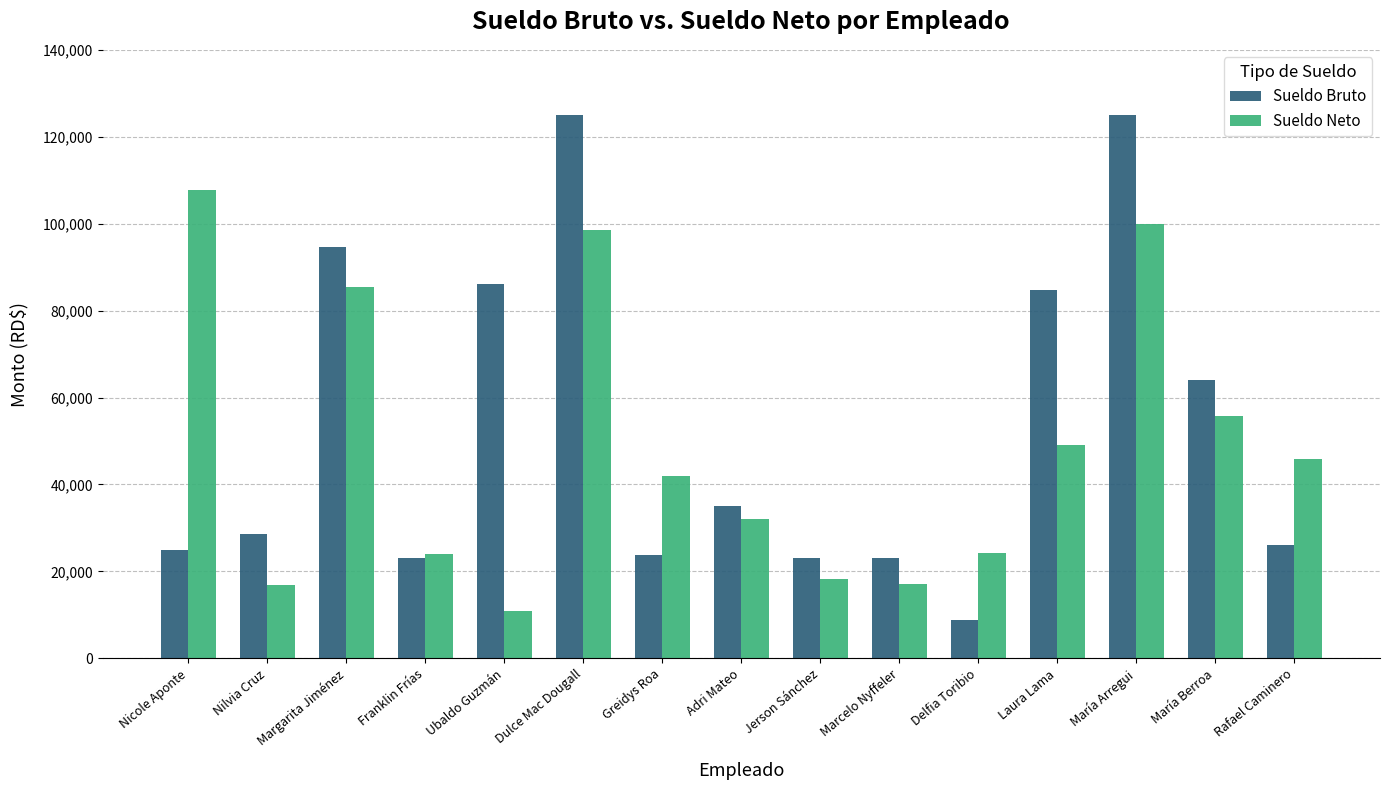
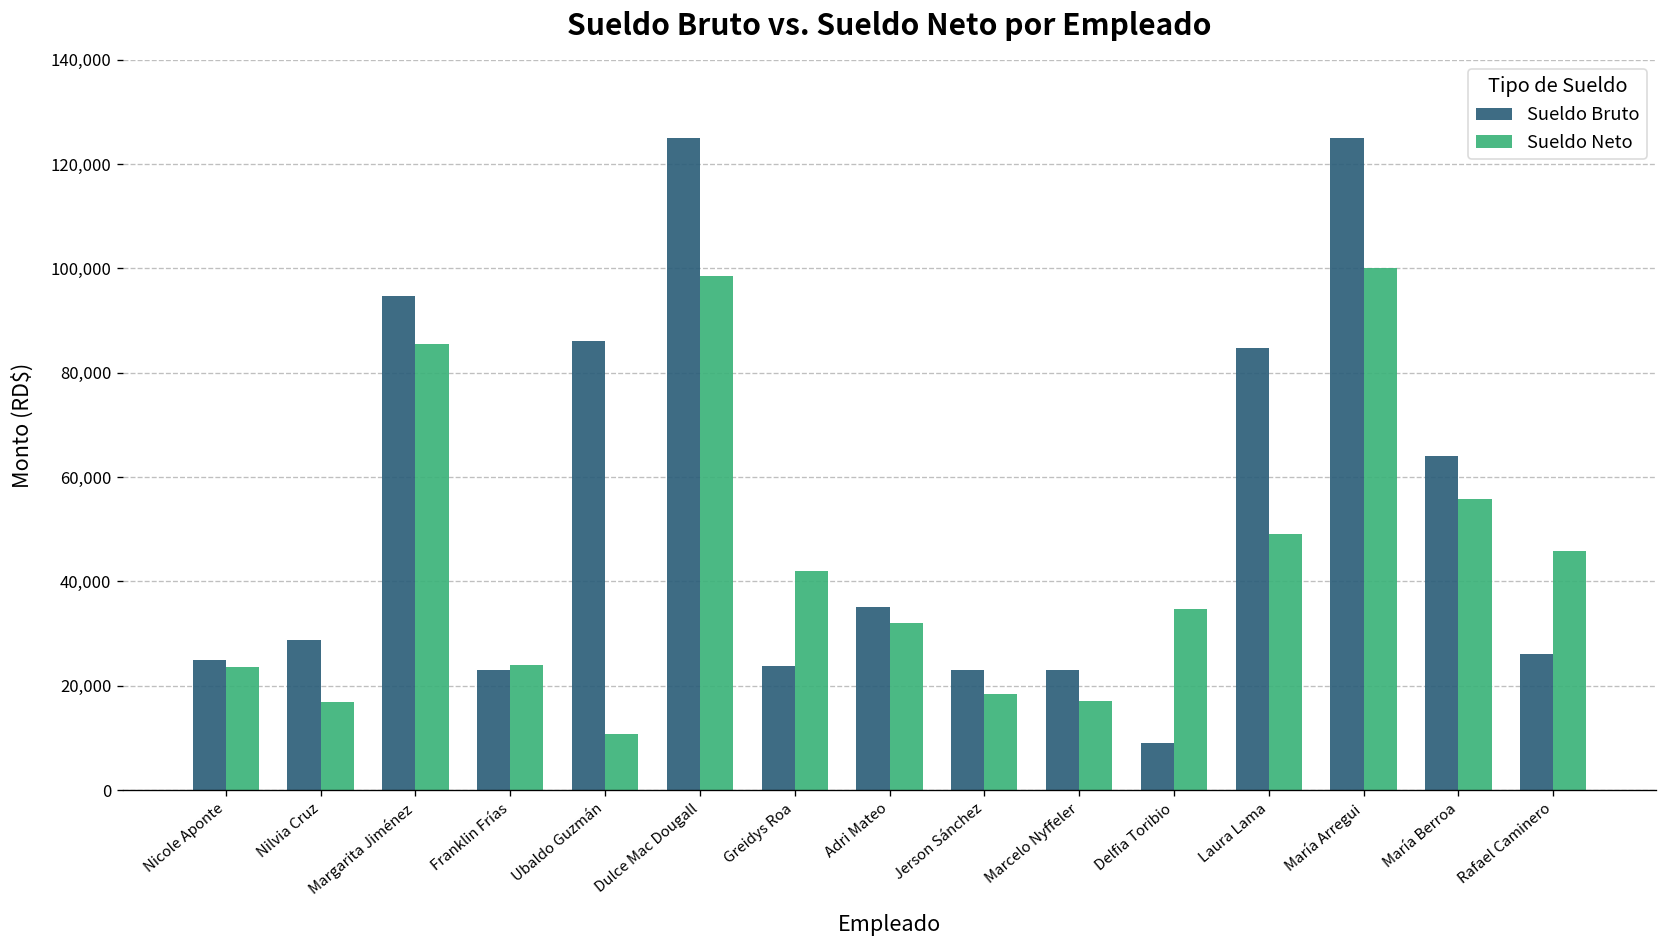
Sueldo Neto, Nicole Aponte: 108,000 -> 24,000
Sueldo Neto, Delfia Toribio: 24,000 -> 35,000
